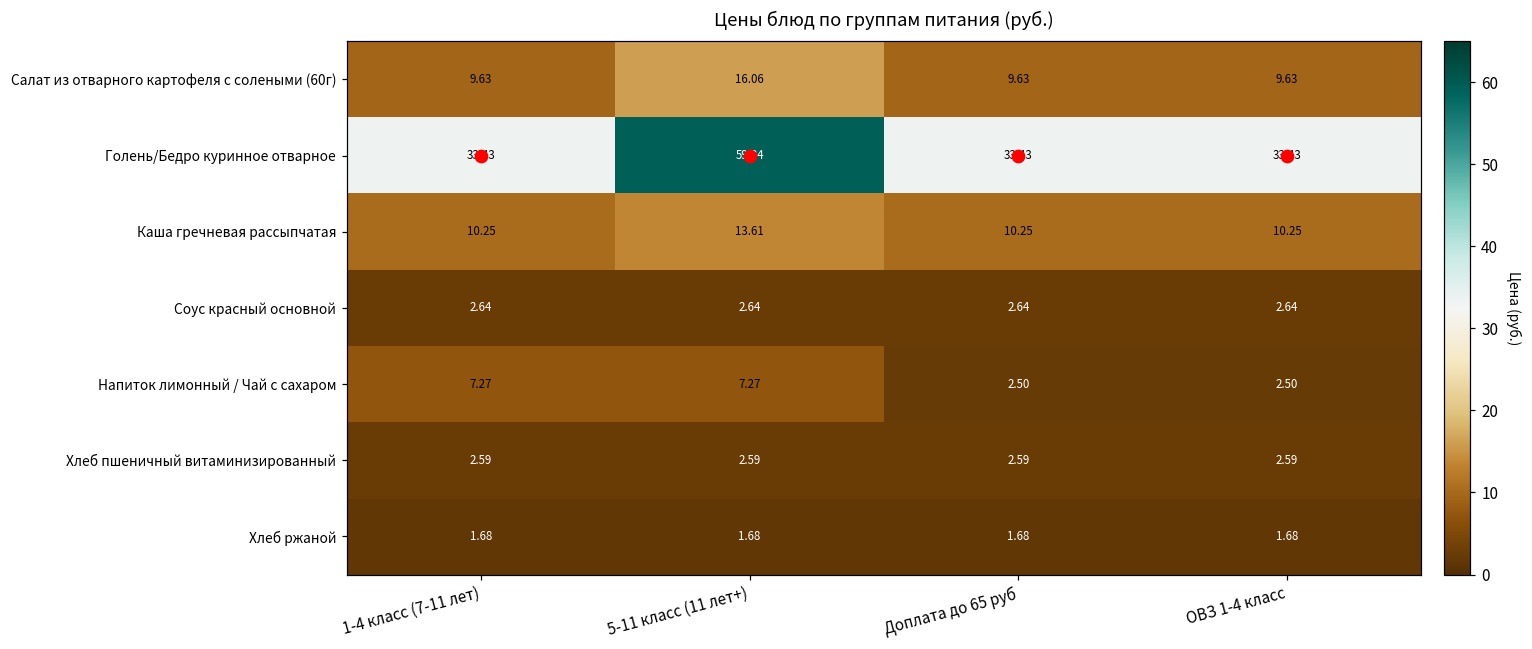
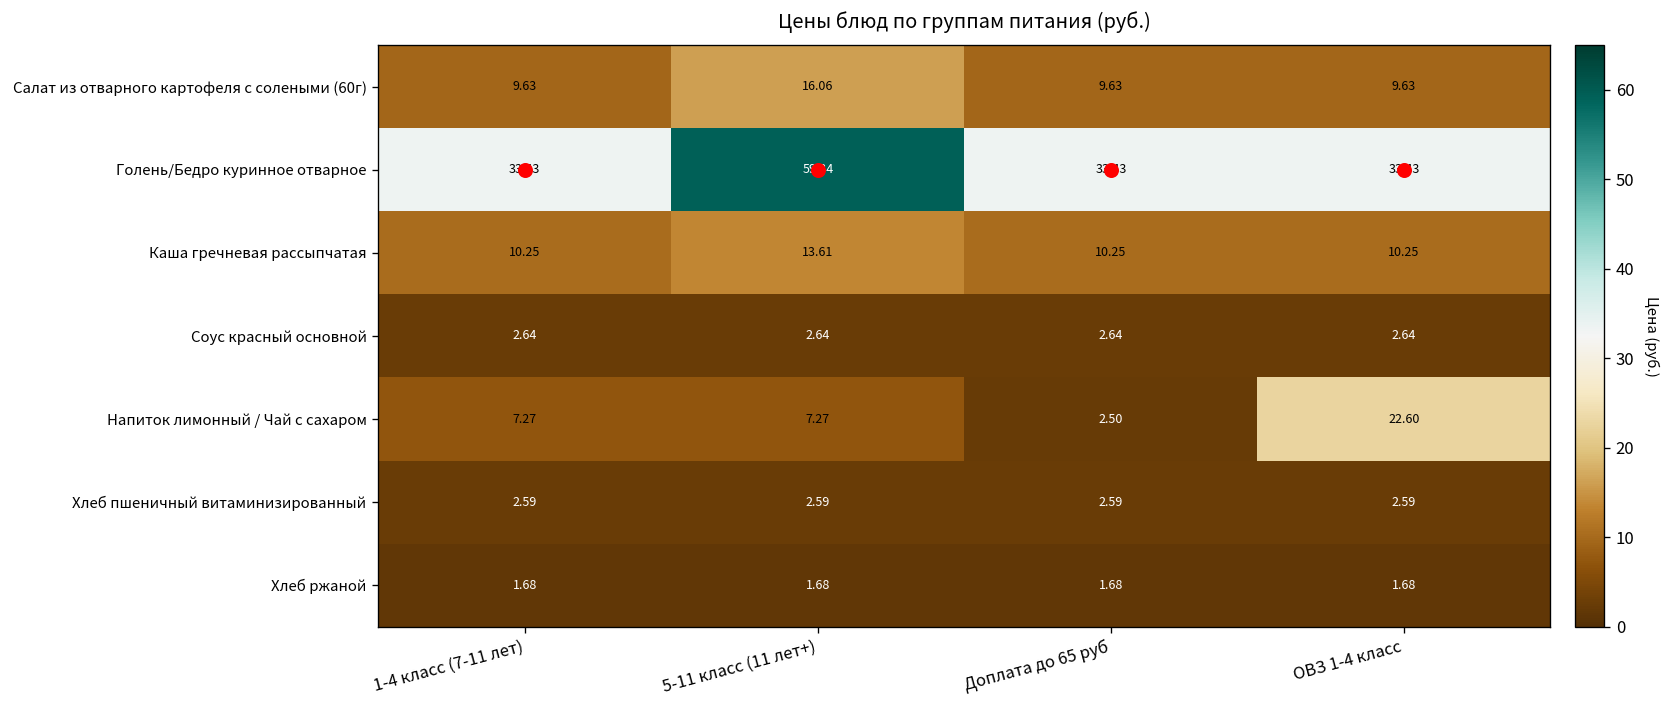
Напиток лимонный / Чай с сахаром, ОВЗ 1-4 класс: 2.50 -> 22.60
